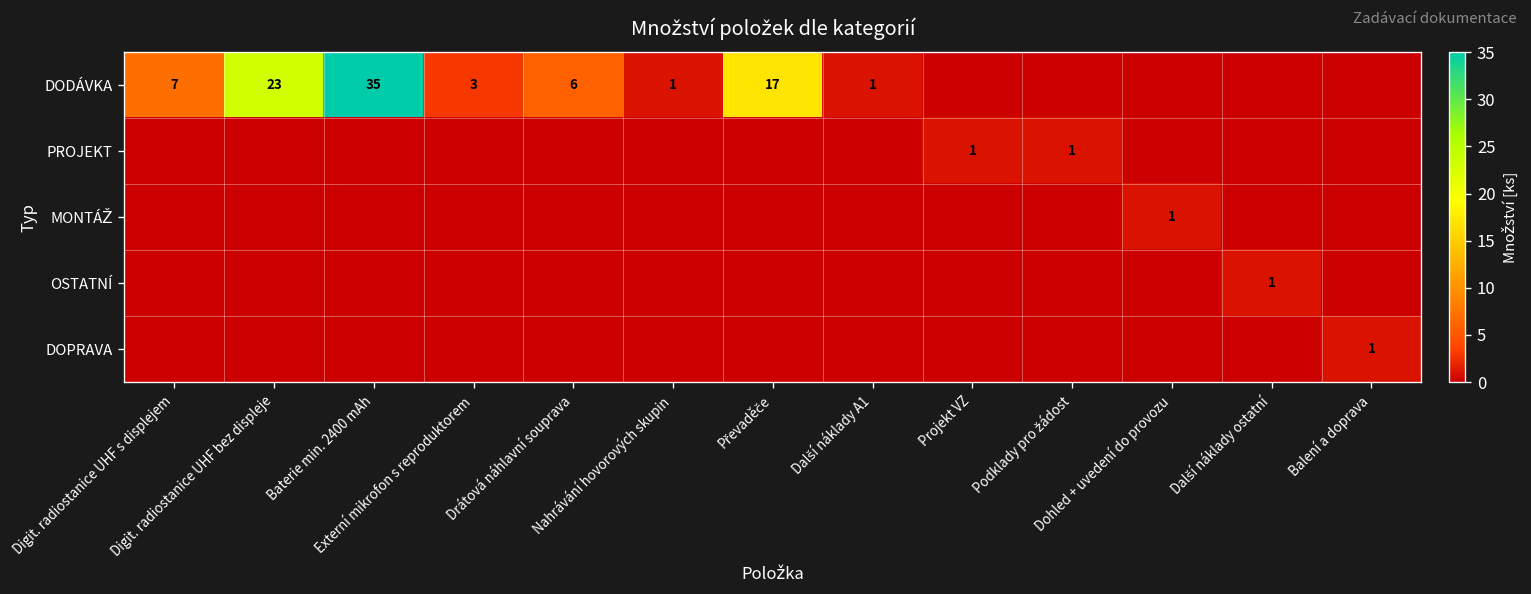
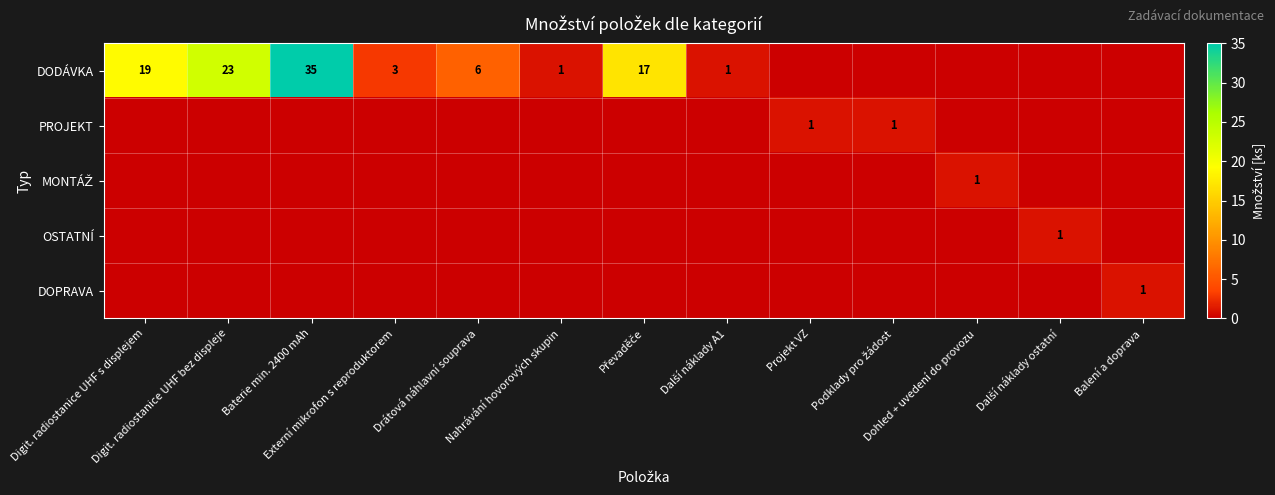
DODÁVKA, Digit. radiostanice UHF s displejem: 7 -> 19
